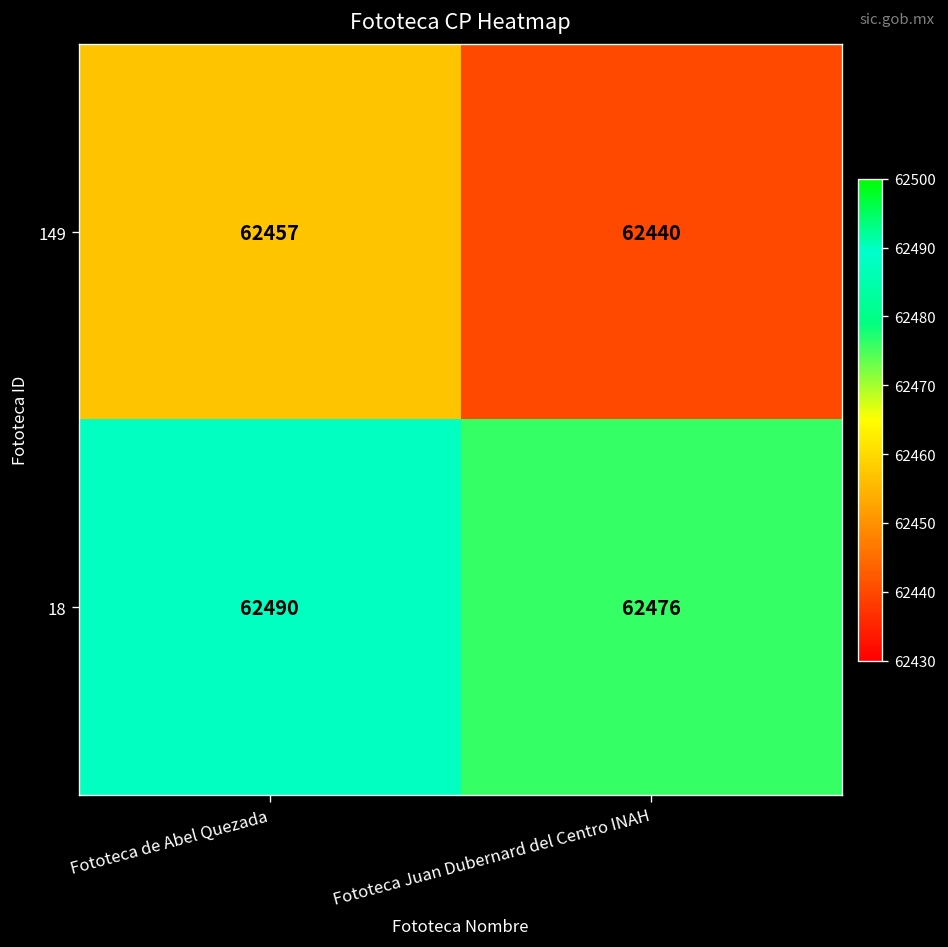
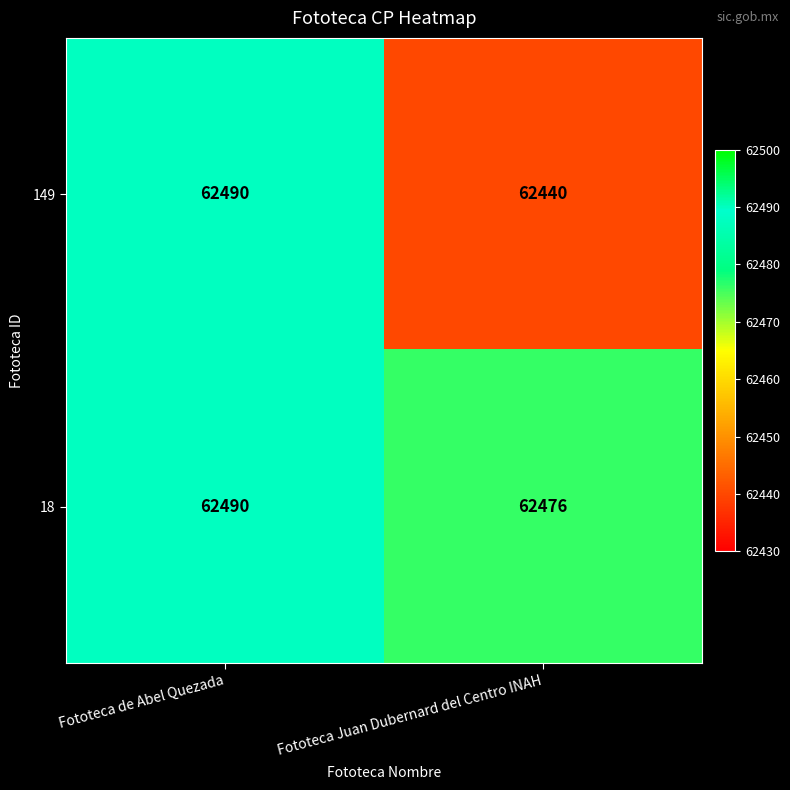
149, Fototeca de Abel Quezada: 62457 -> 62490
